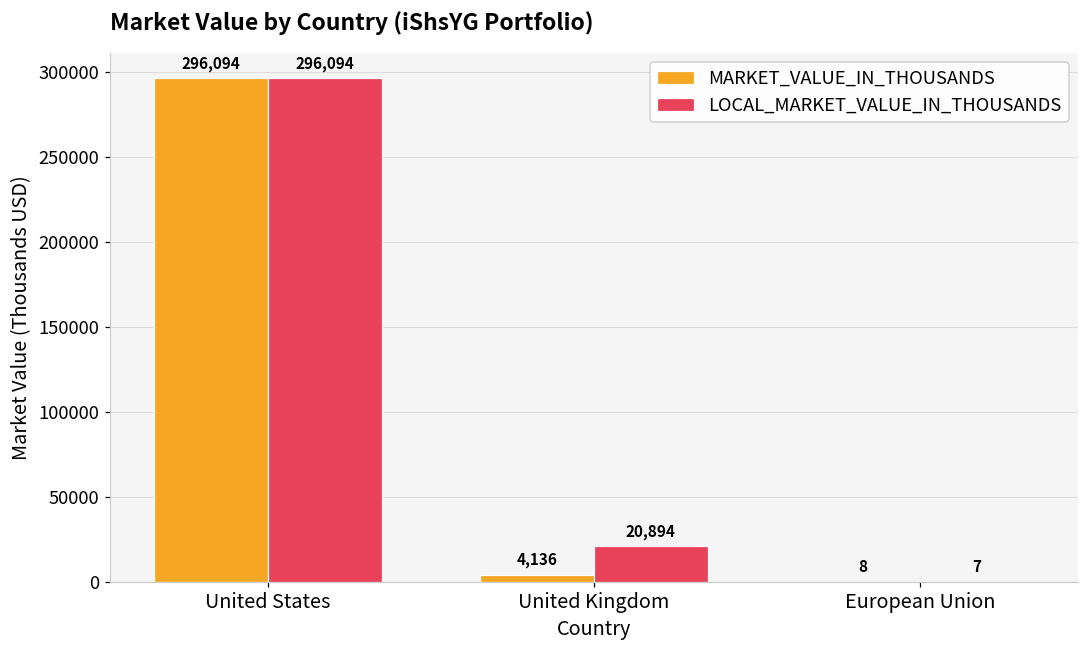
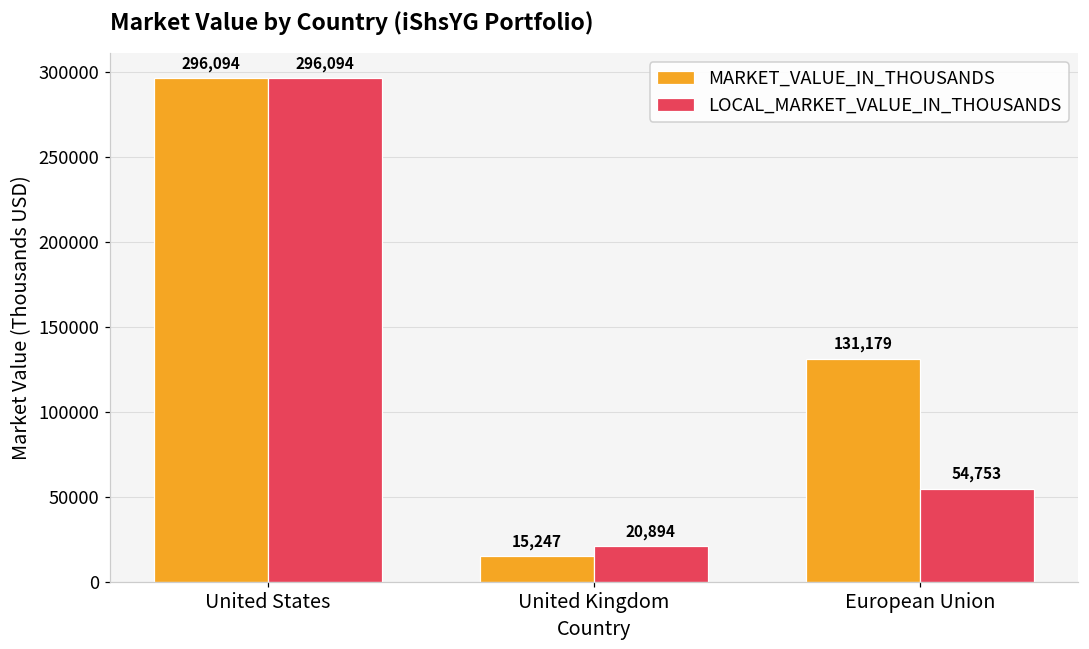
MARKET_VALUE_IN_THOUSANDS, United Kingdom: 4,136 -> 15,247
MARKET_VALUE_IN_THOUSANDS, European Union: 8 -> 131,179
LOCAL_MARKET_VALUE_IN_THOUSANDS, European Union: 7 -> 54,753
